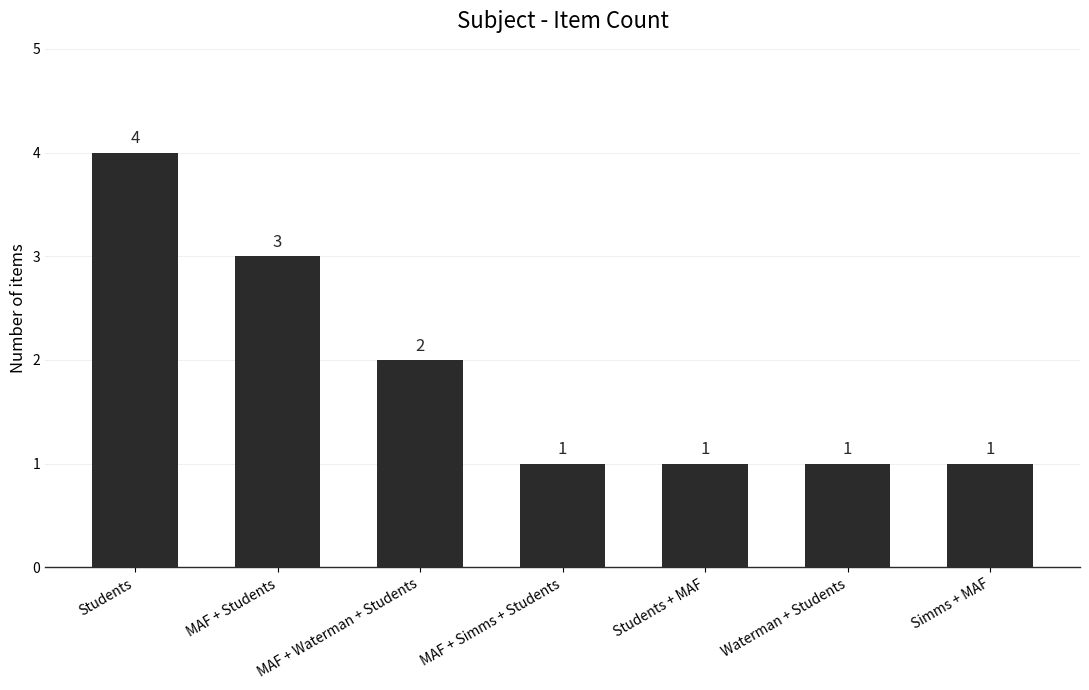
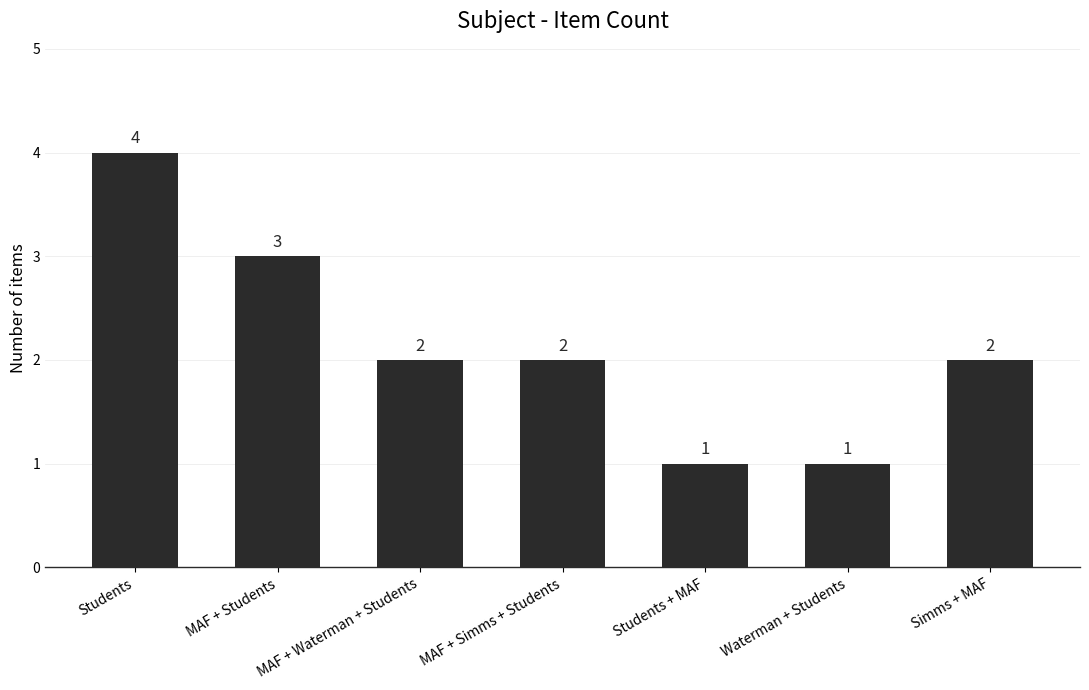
MAF + Simms + Students: 1 -> 2
Simms + MAF: 1 -> 2
